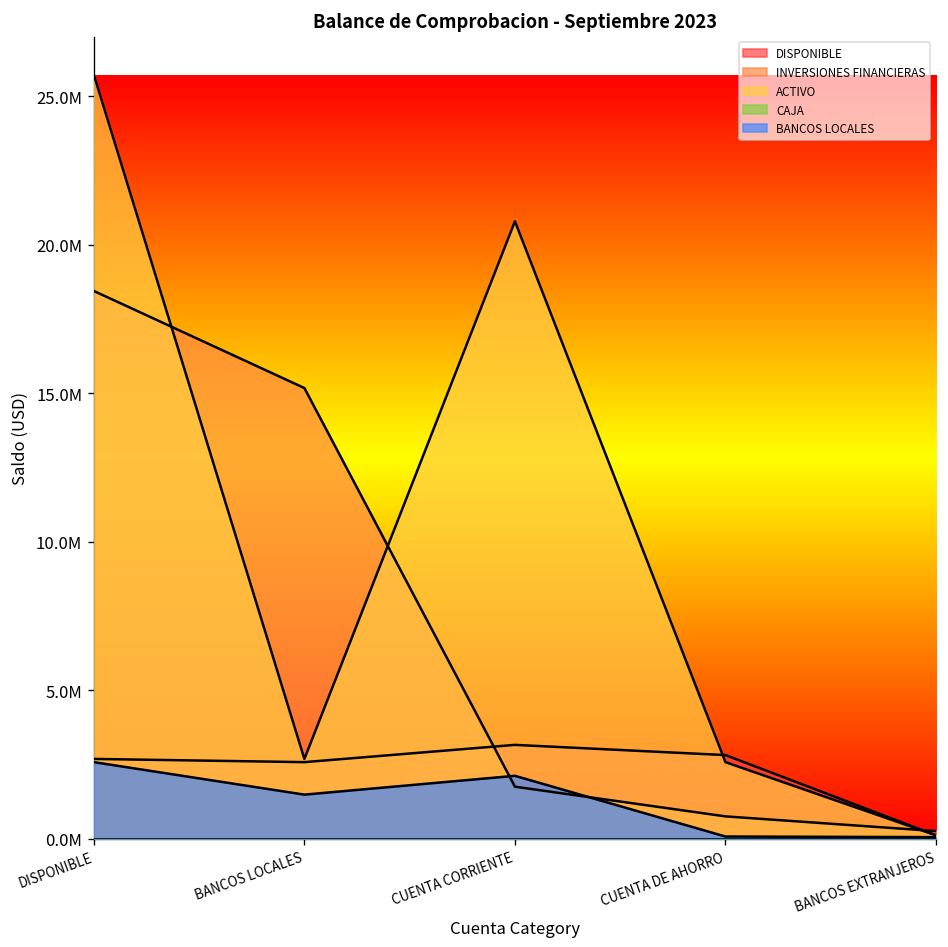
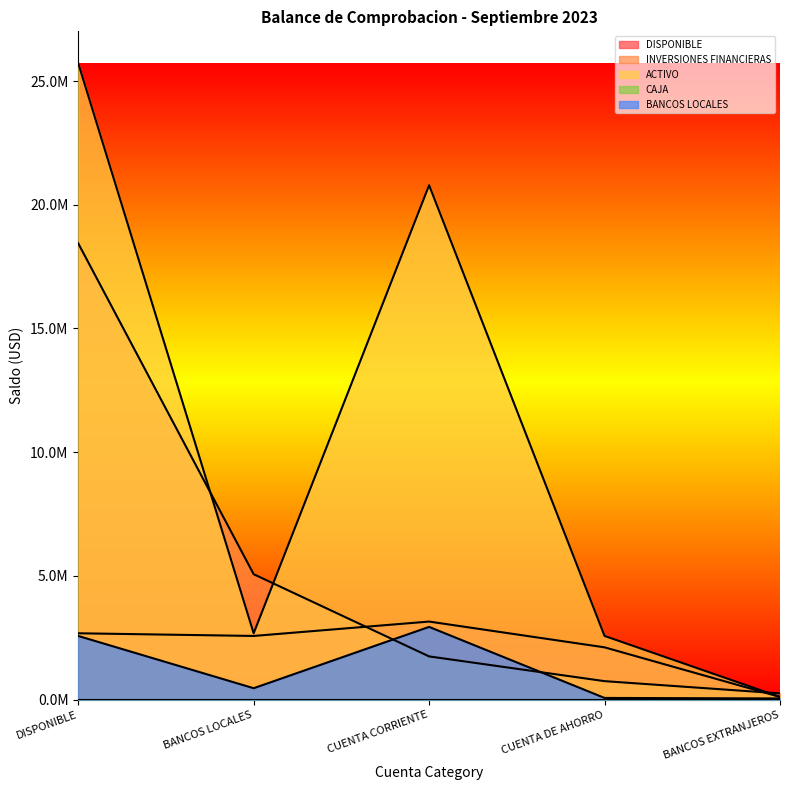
INVERSIONES FINANCIERAS, BANCOS LOCALES: 15200000 -> 5100000
BANCOS LOCALES, BANCOS LOCALES: 1500000 -> 500000
BANCOS LOCALES, CUENTA CORRIENTE: 2100000 -> 2900000
DISPONIBLE, CUENTA DE AHORRO: 2800000 -> 2100000
